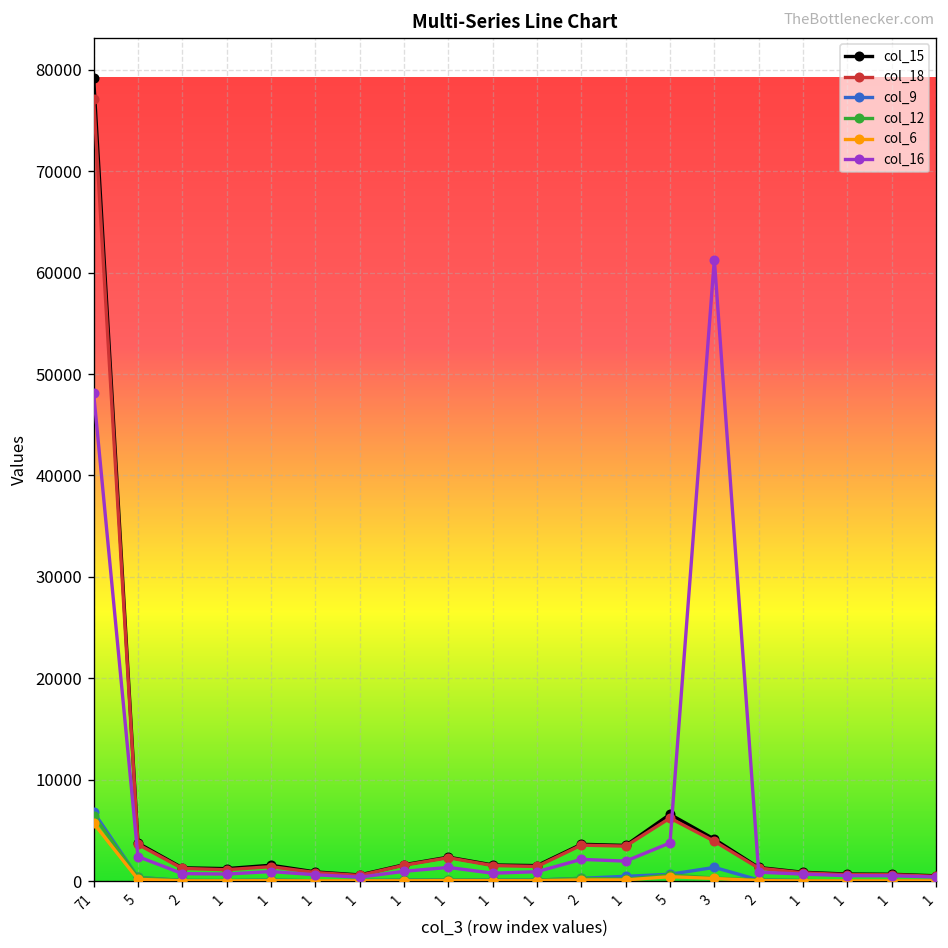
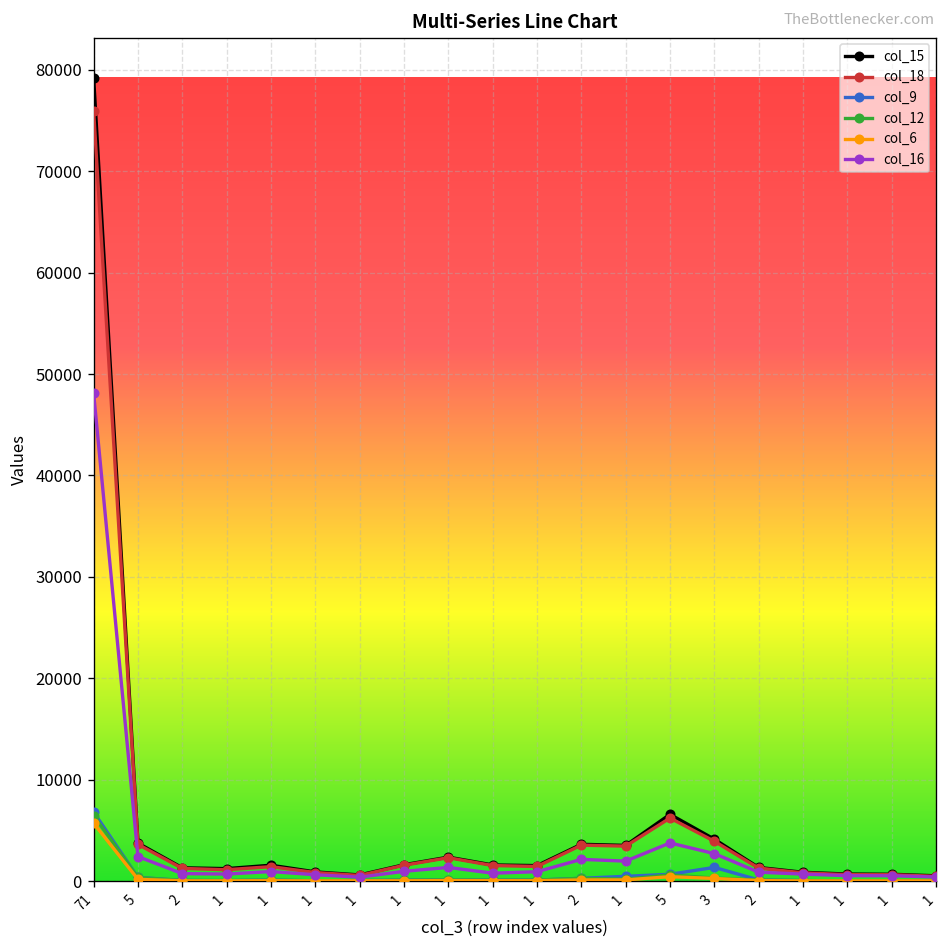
col_18, 71: 77000 -> 76000
col_16, 3: 61000 -> 3000
